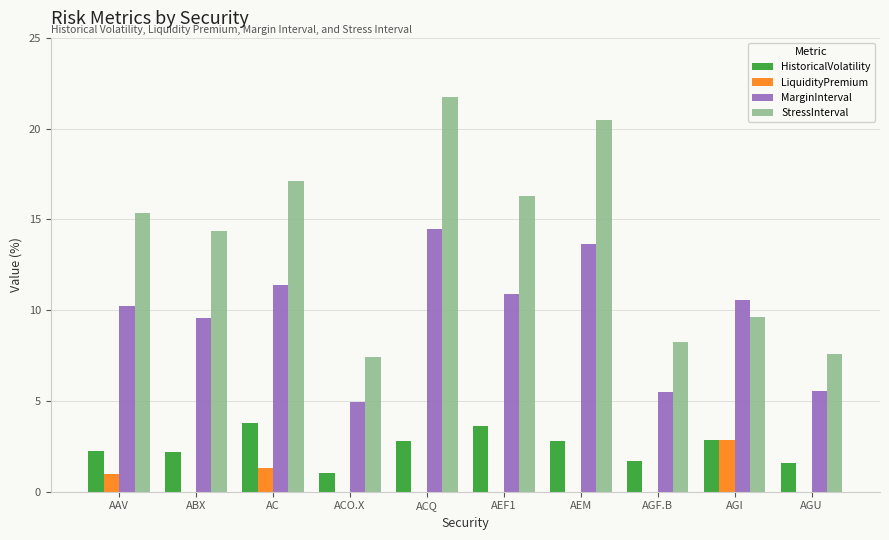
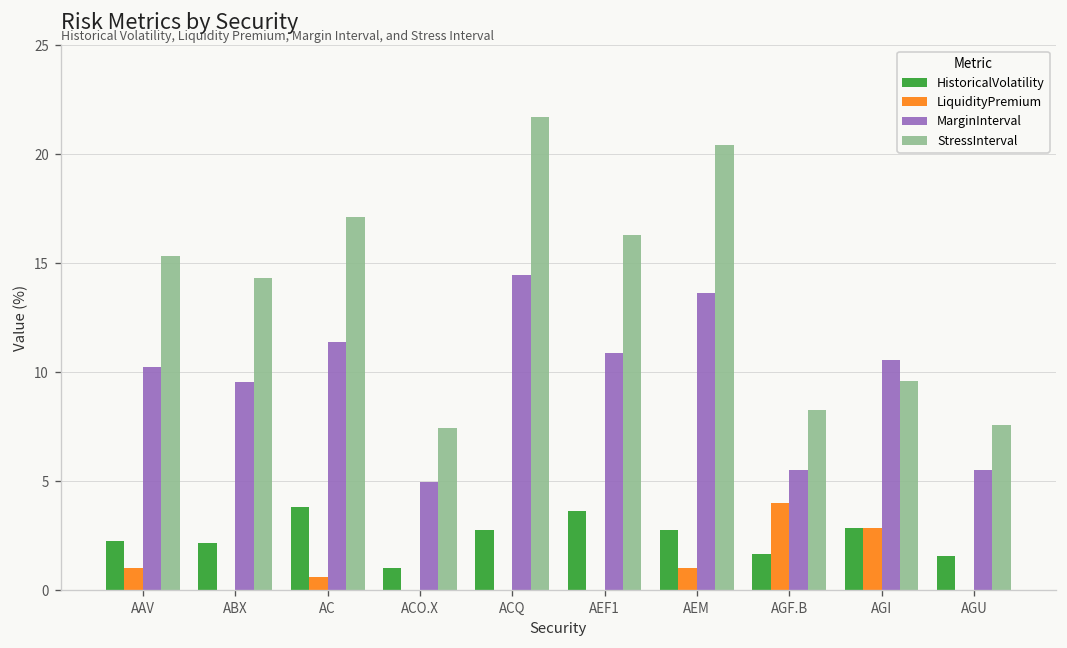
LiquidityPremium, AC: 1.3 -> 0.6
LiquidityPremium, AEM: 0 -> 1
LiquidityPremium, AGF.B: 0 -> 4
